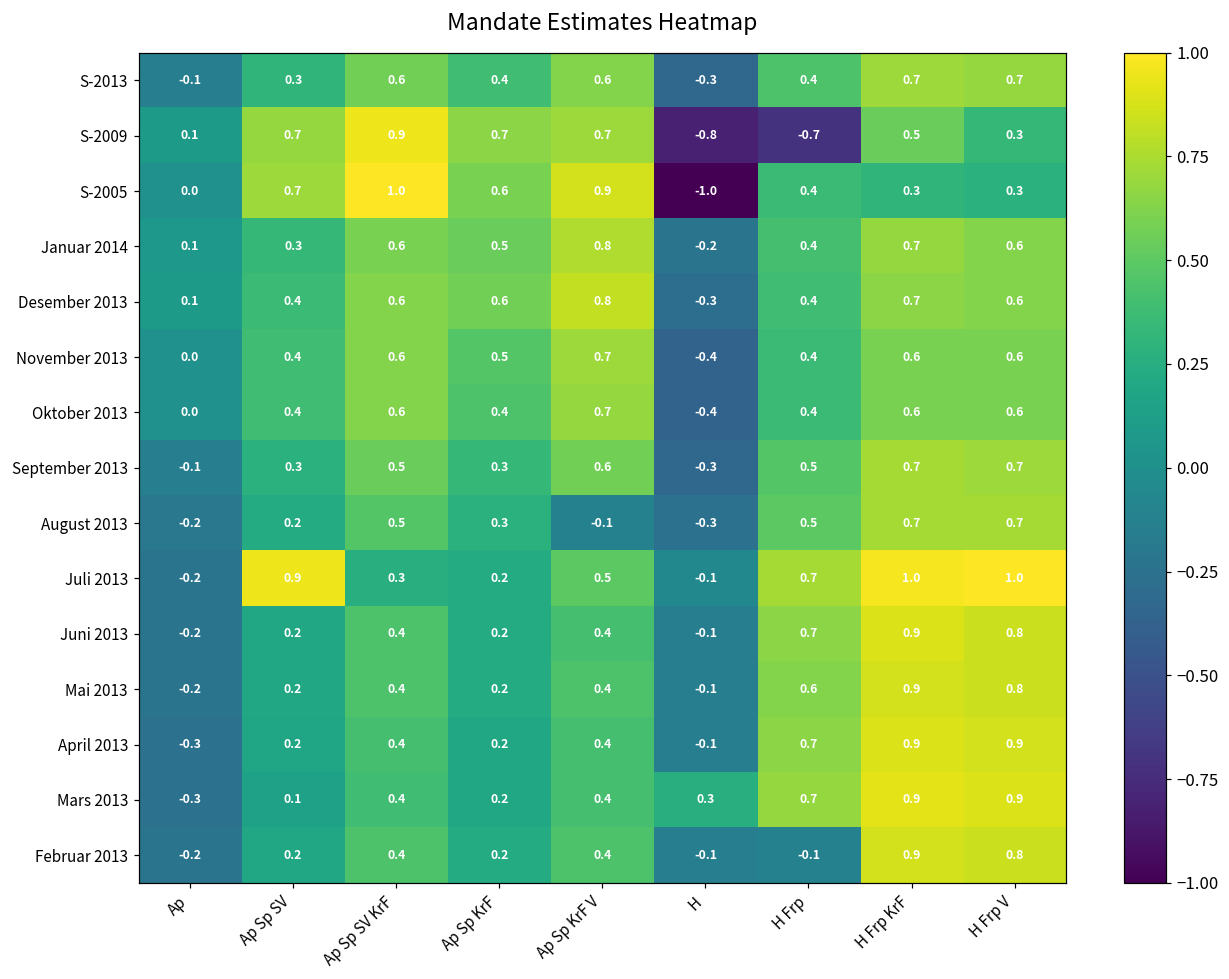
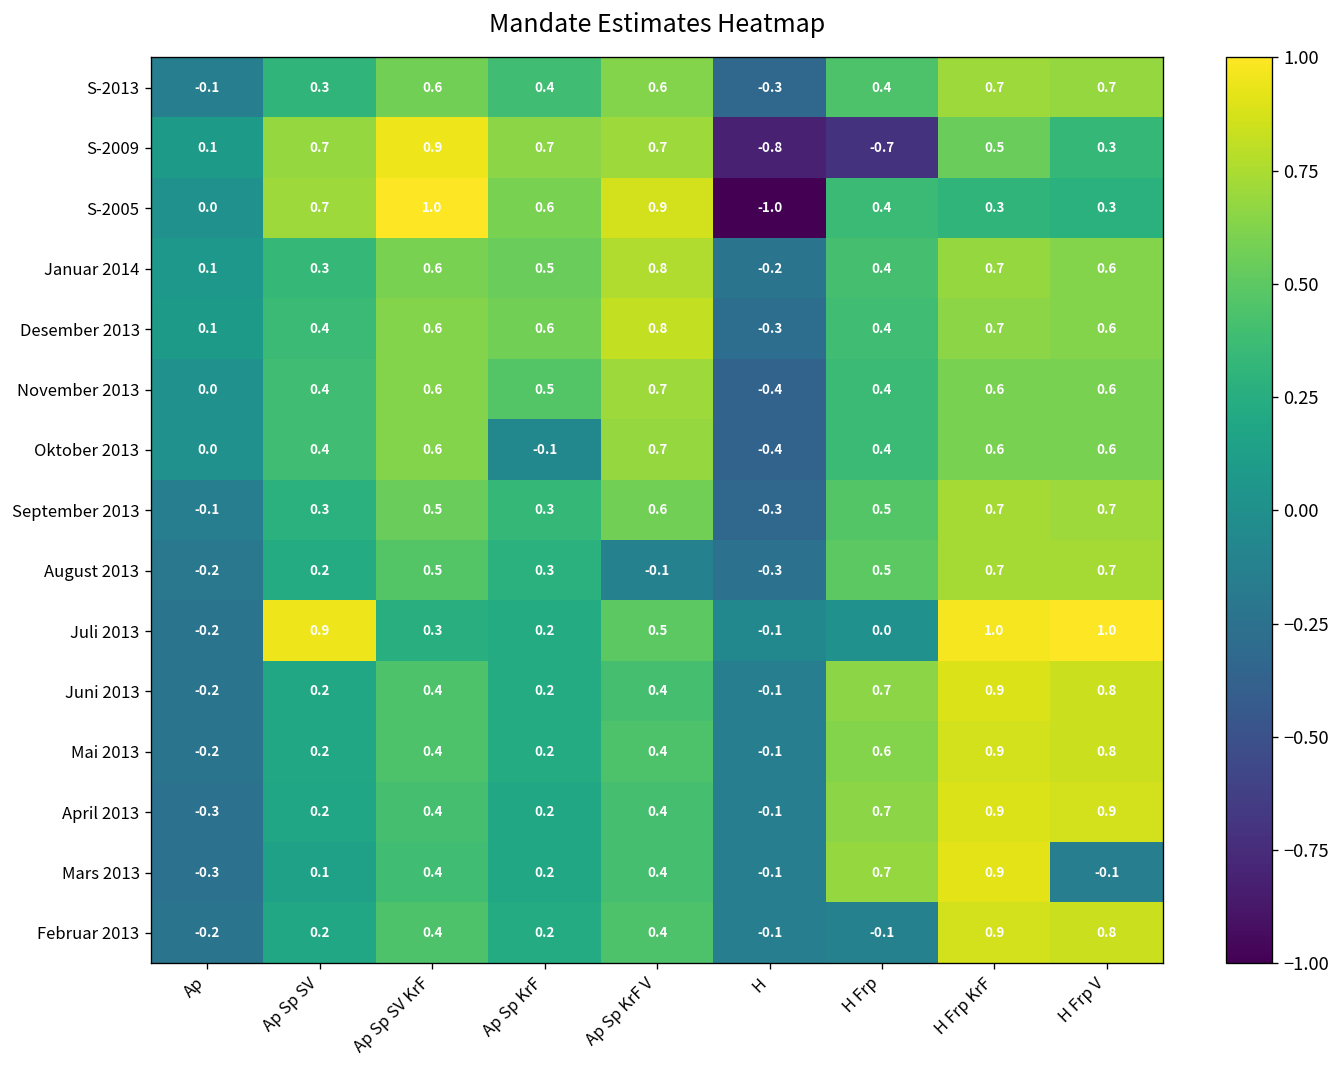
Oktober 2013, Ap Sp KrF: 0.4 -> -0.1
Juli 2013, H Frp: 0.7 -> 0.0
Mars 2013, H: 0.3 -> -0.1
Mars 2013, H Frp V: 0.9 -> -0.1
